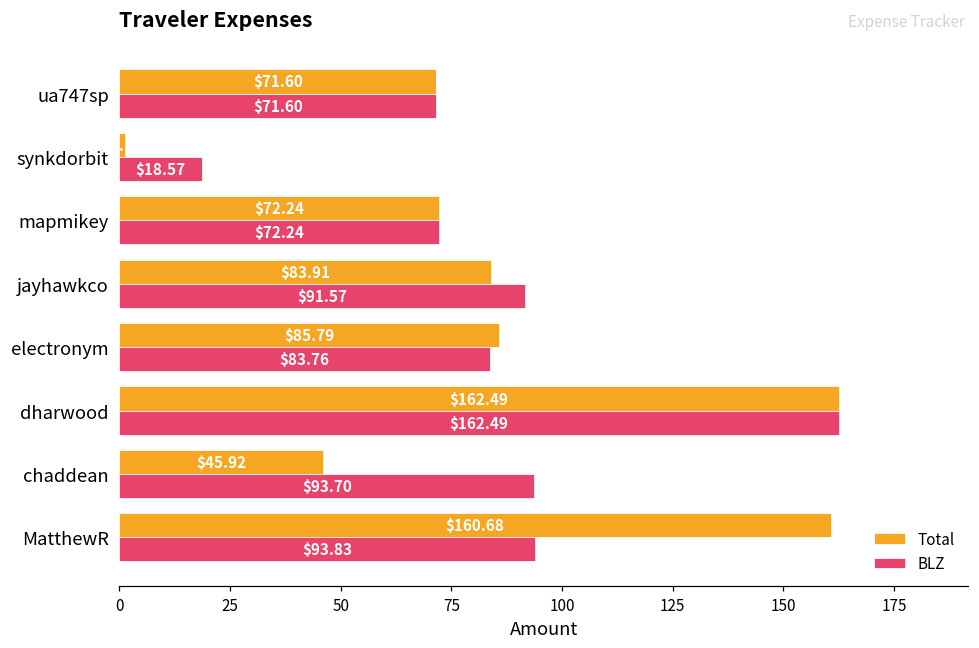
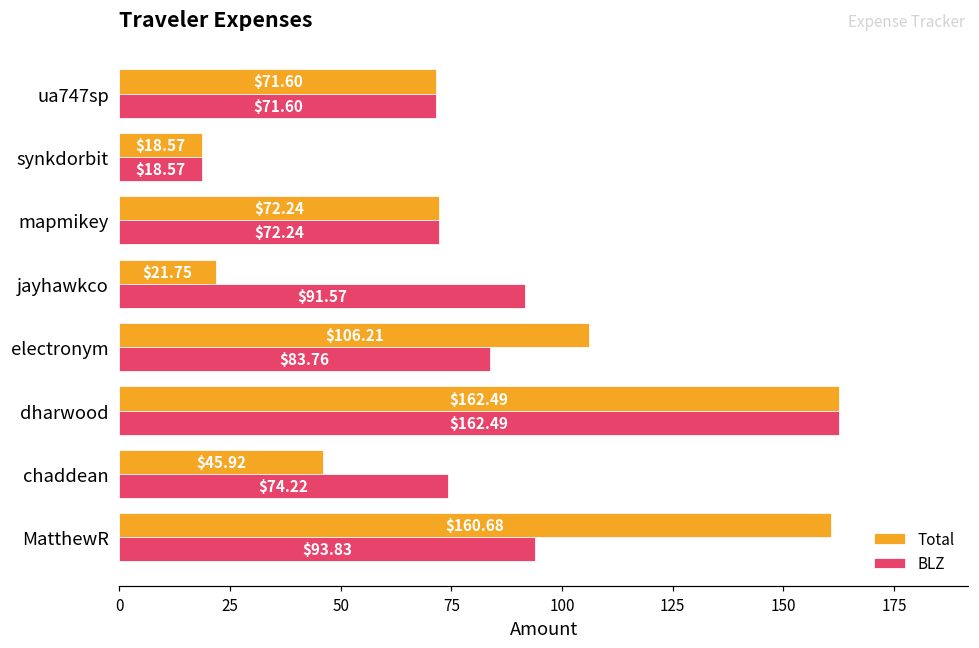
Total, synkdorbit: 1 -> 19
Total, jayhawkco: $83.91 -> $21.75
Total, electronym: $85.79 -> $106.21
BLZ, chaddean: $93.70 -> $74.22
